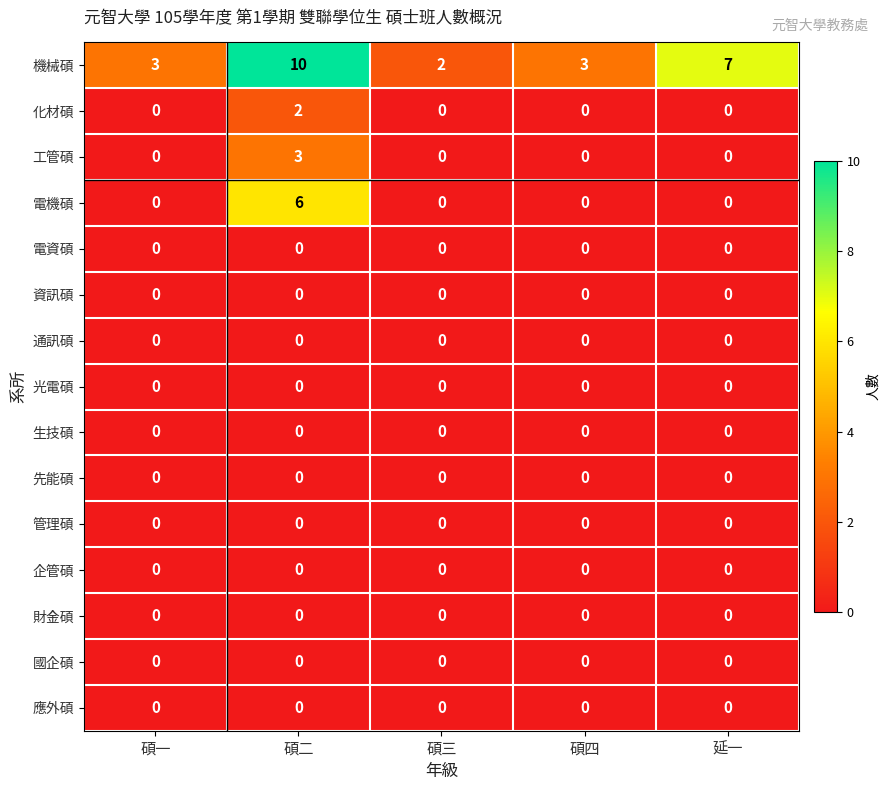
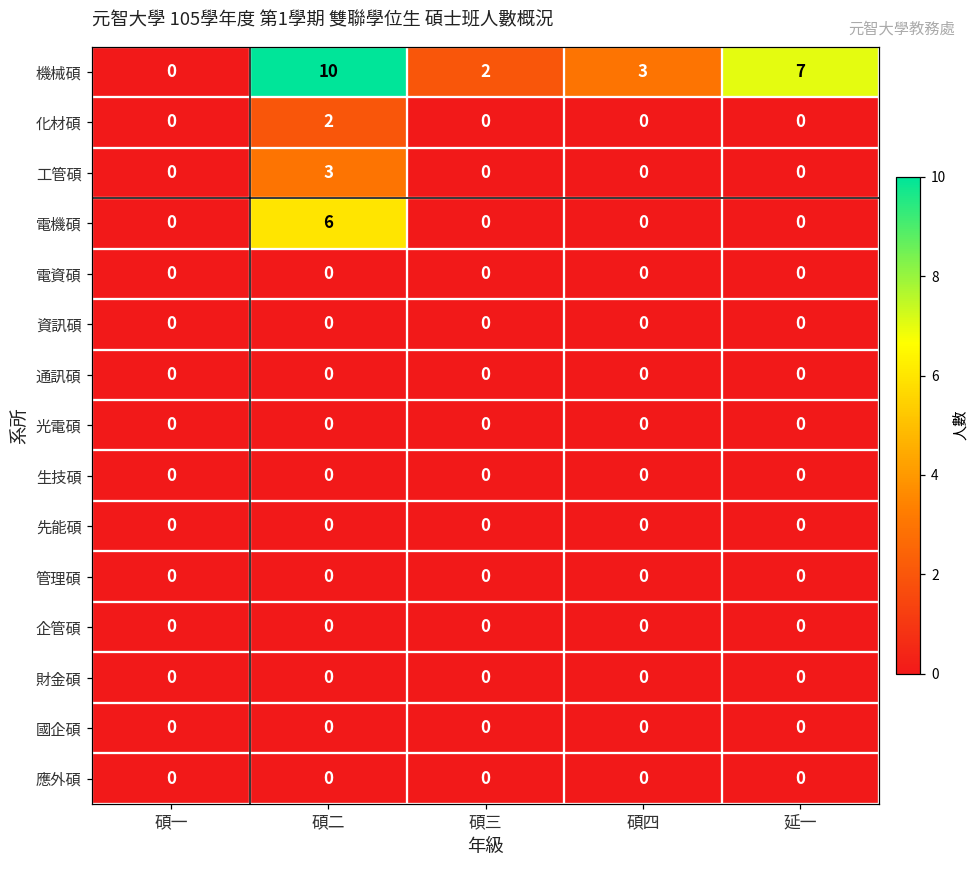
機械碩, 碩一: 3 -> 0
